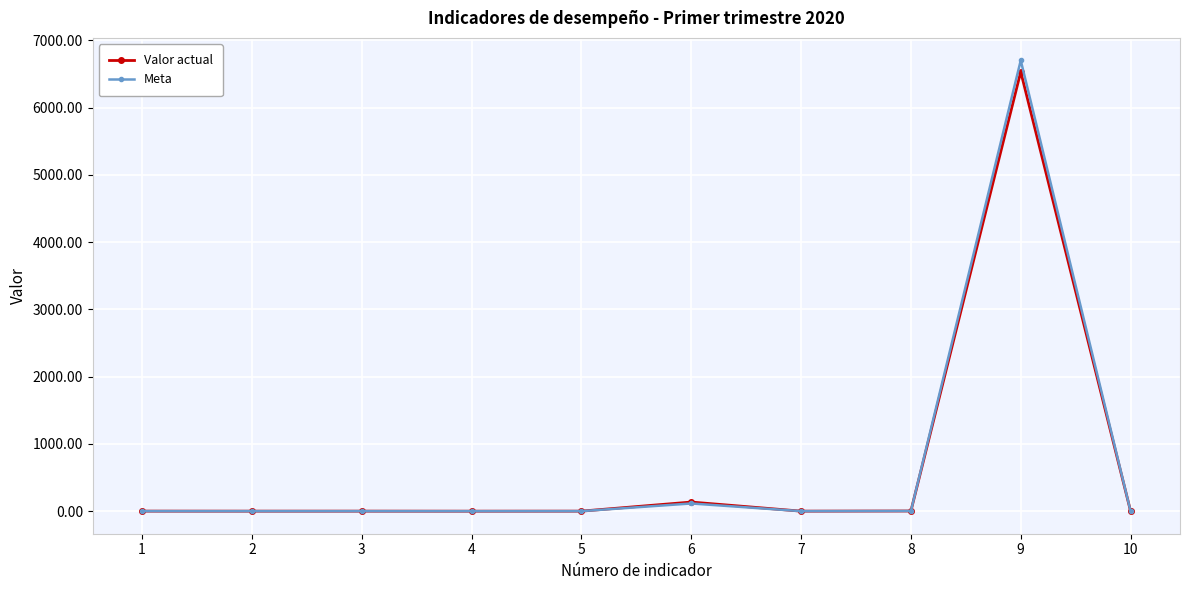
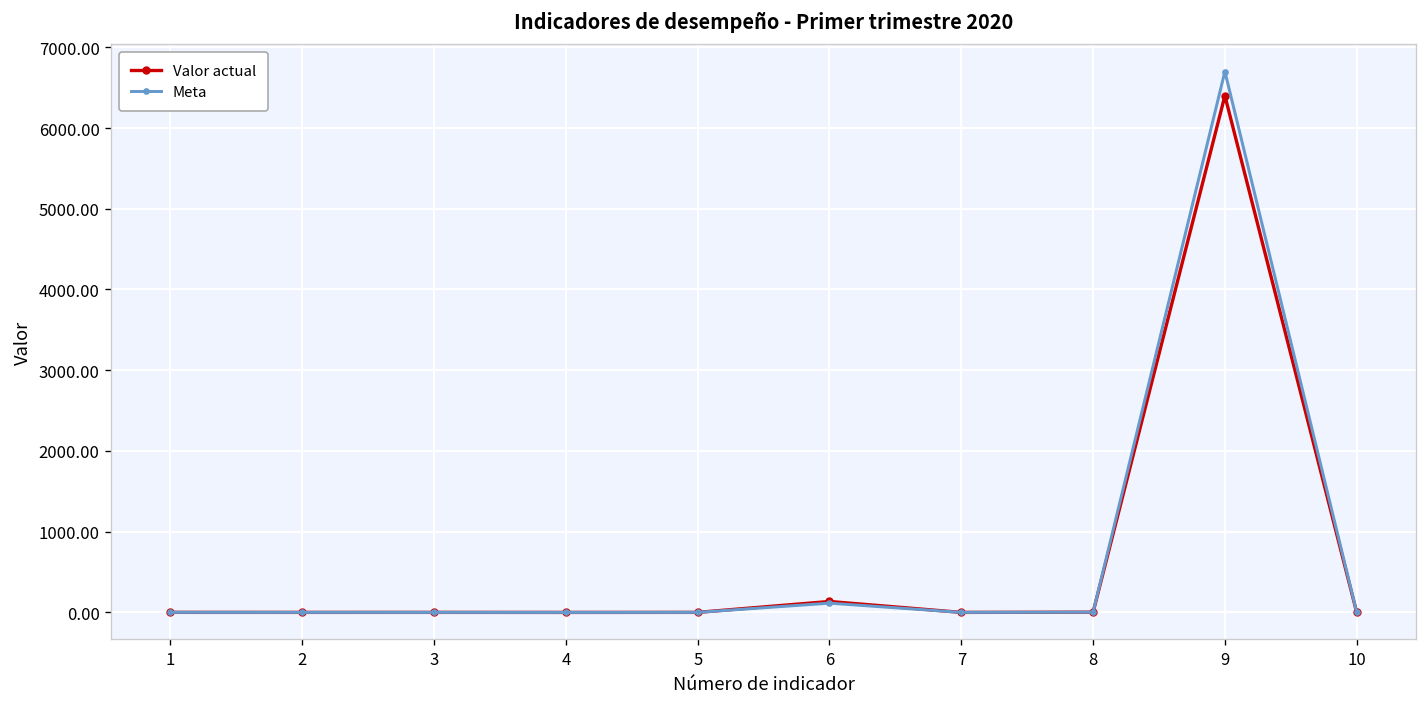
Valor actual, 9: 6500 -> 6400
